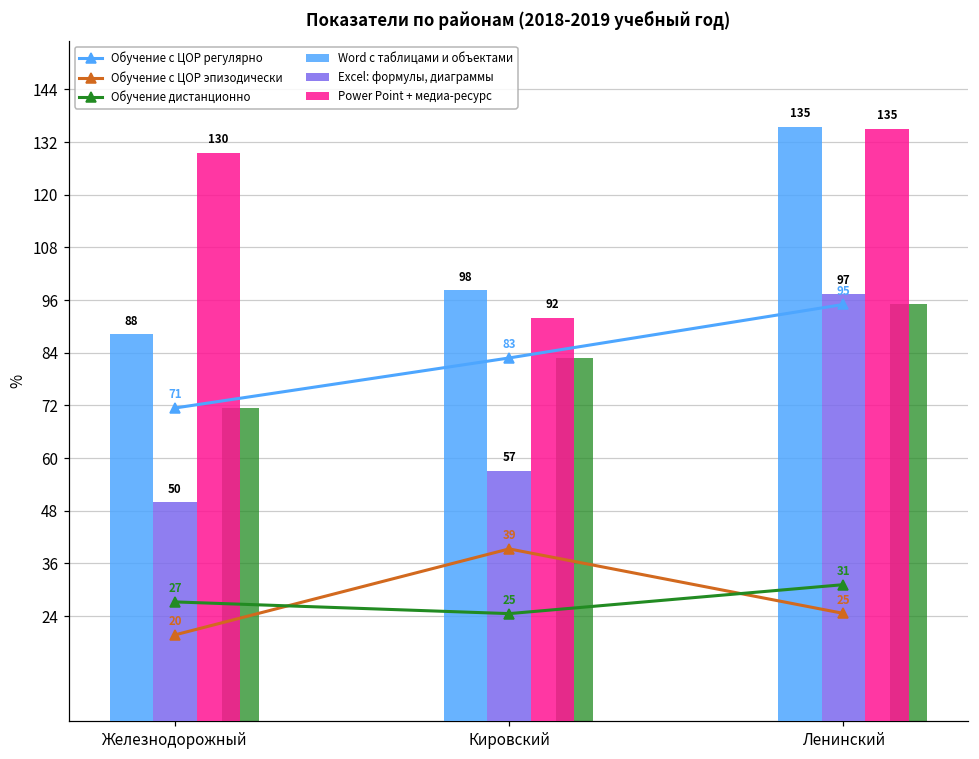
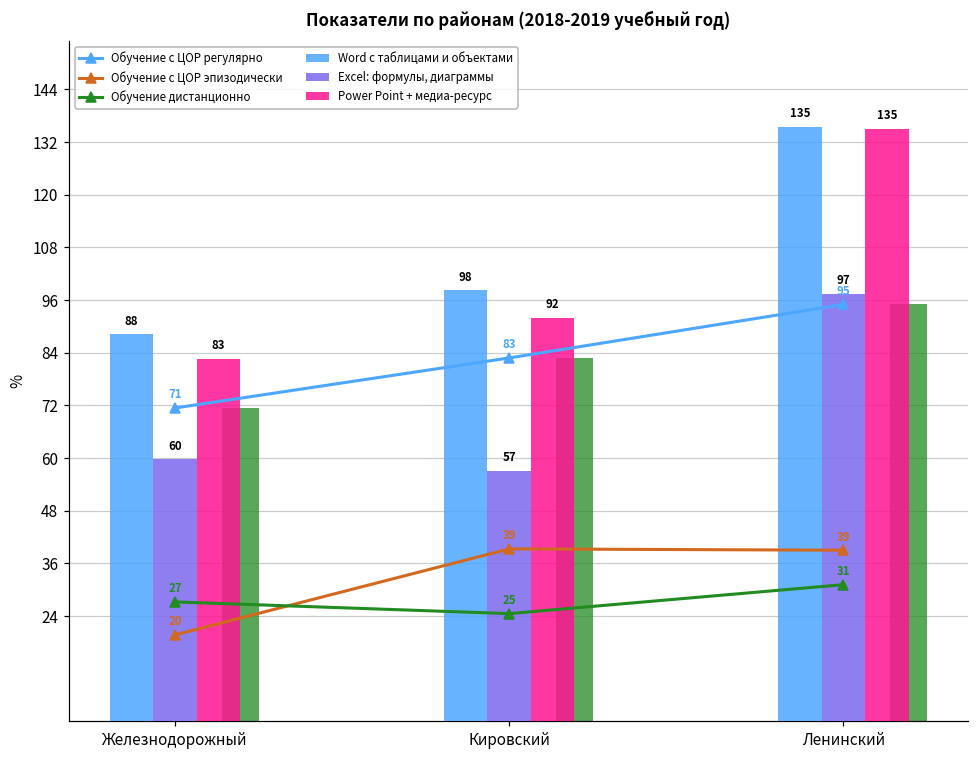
Excel: формулы, диаграммы, Железнодорожный: 50 -> 60
Power Point + медиа-ресурс, Железнодорожный: 130 -> 83
Обучение с ЦОР эпизодически, Ленинский: 25 -> 39
